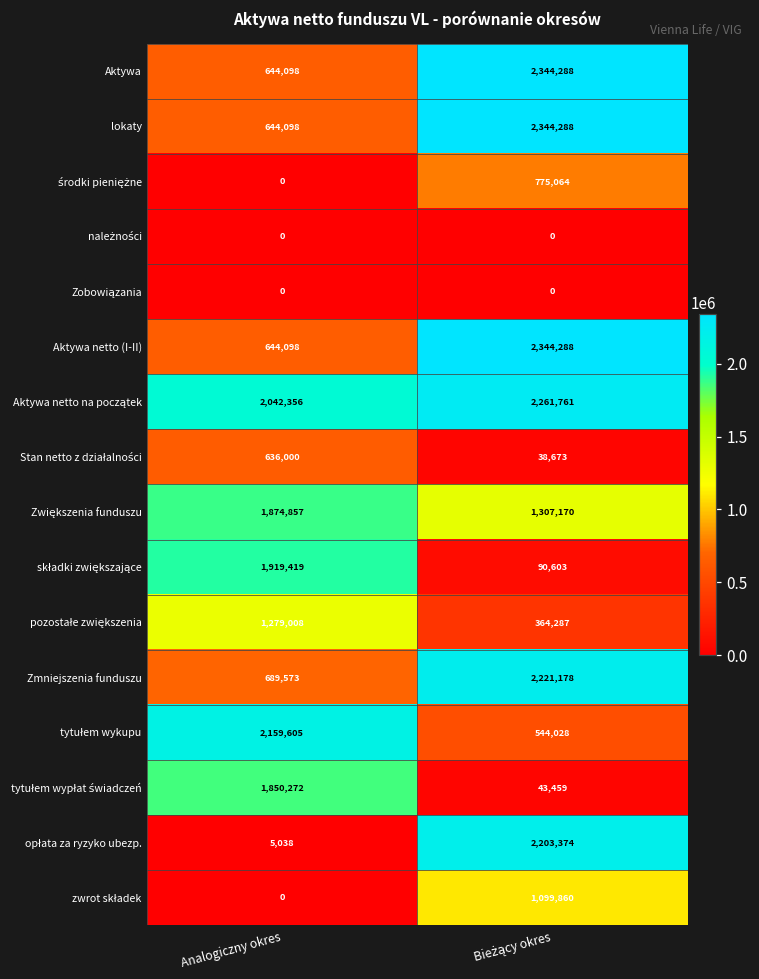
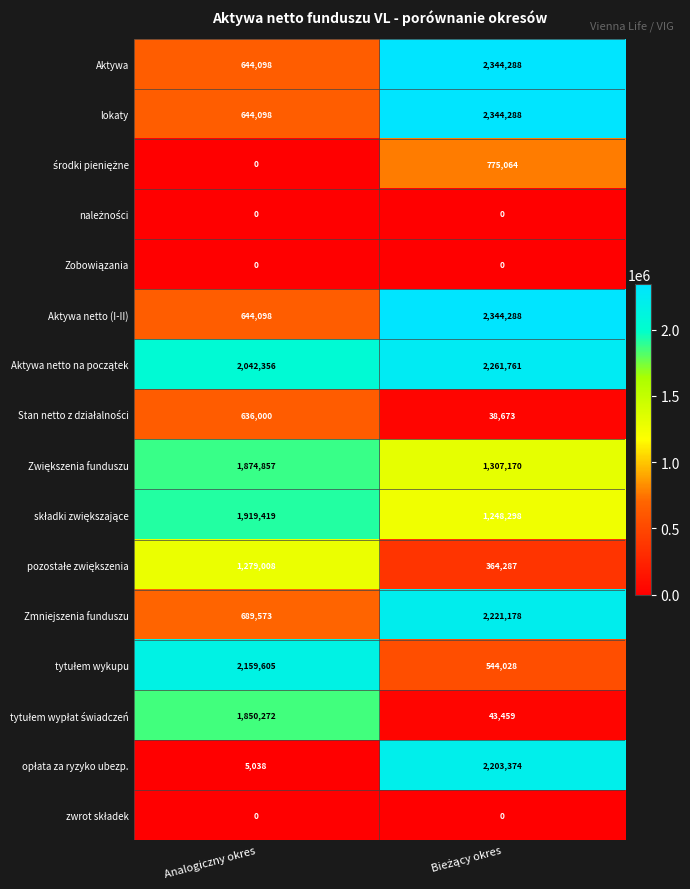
składki zwiększające, Bieżący okres: 90,603 -> 1,248,298
zwrot składek, Bieżący okres: 1,099,860 -> 0
